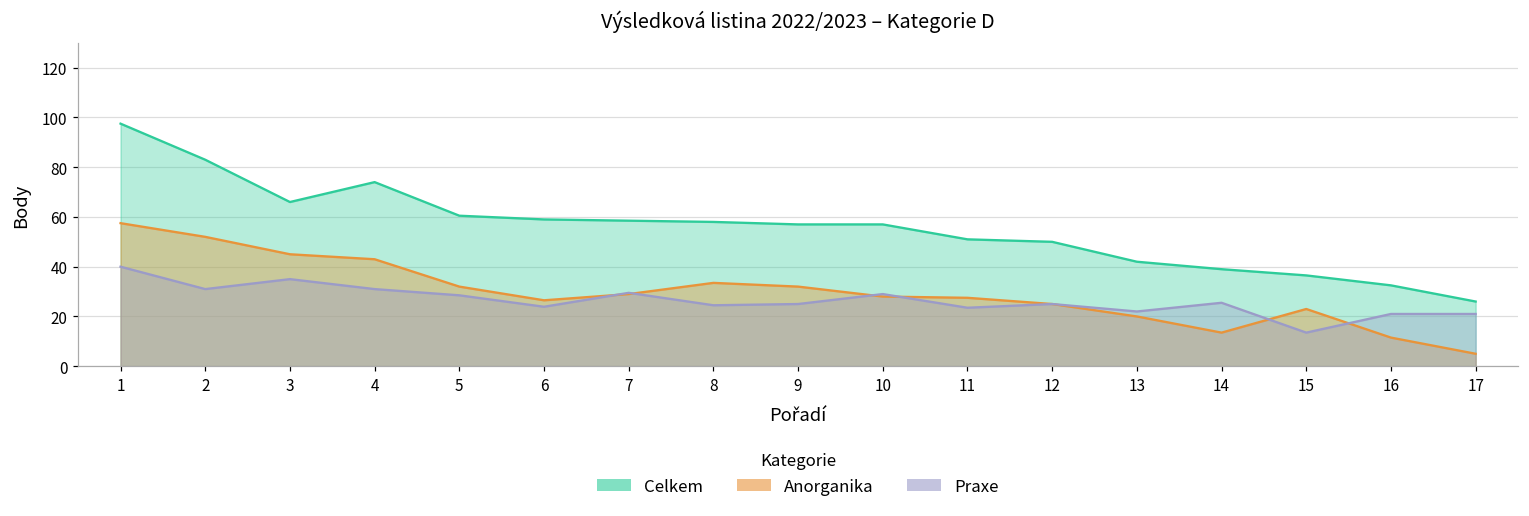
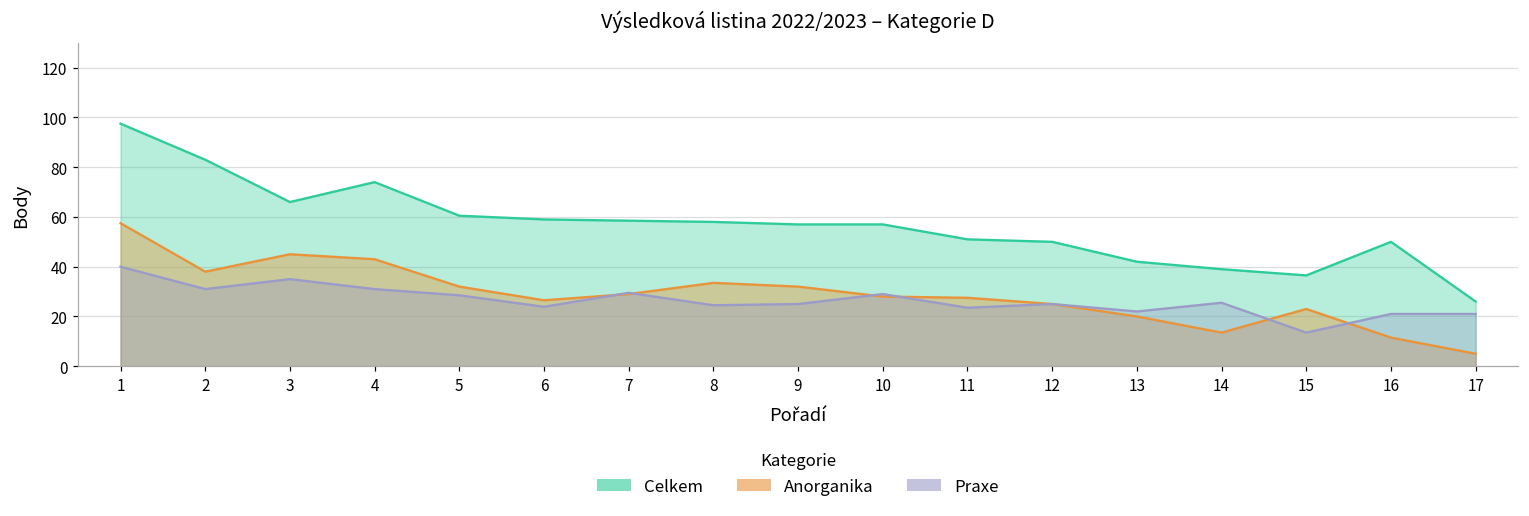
Anorganika, 2: 52 -> 38
Celkem, 16: 33 -> 50
